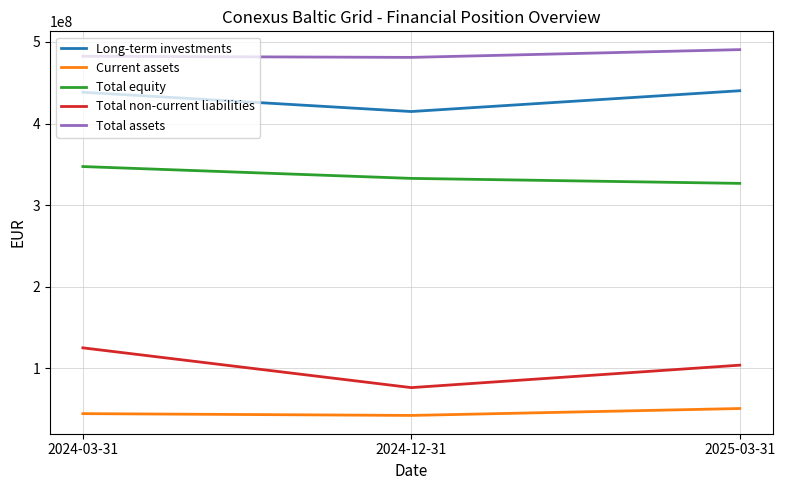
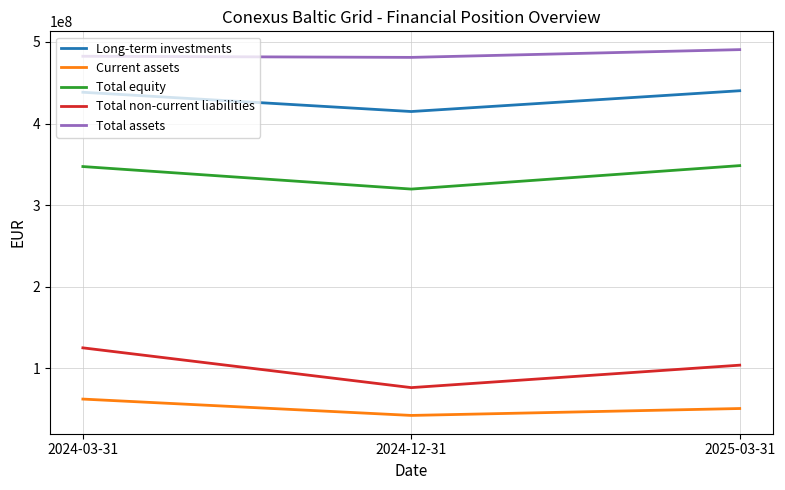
Current assets, 2024-03-31: 40000000 -> 60000000
Total equity, 2024-12-31: 330000000 -> 320000000
Total equity, 2025-03-31: 330000000 -> 350000000
